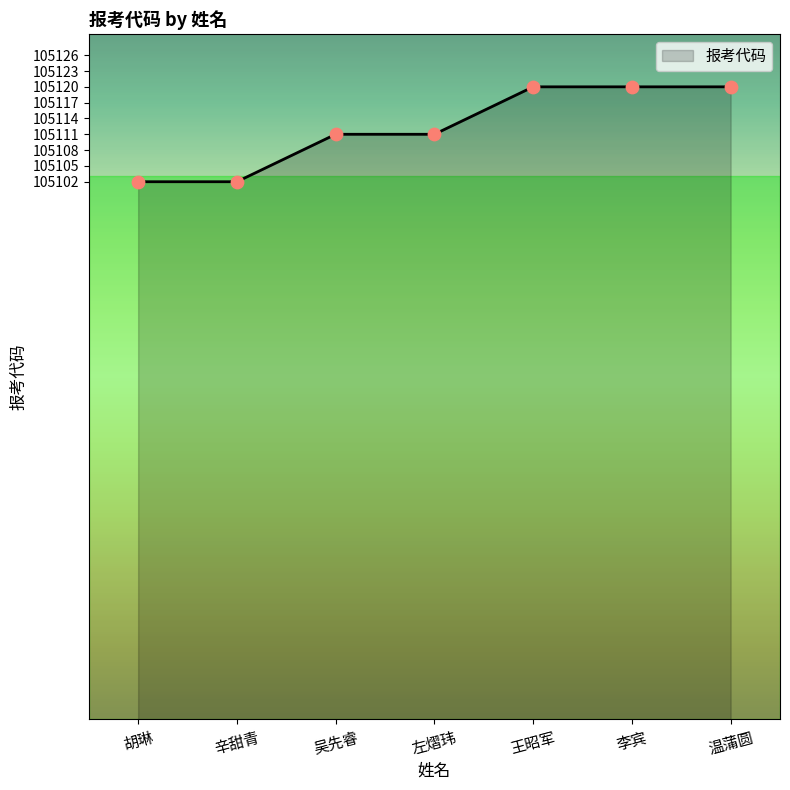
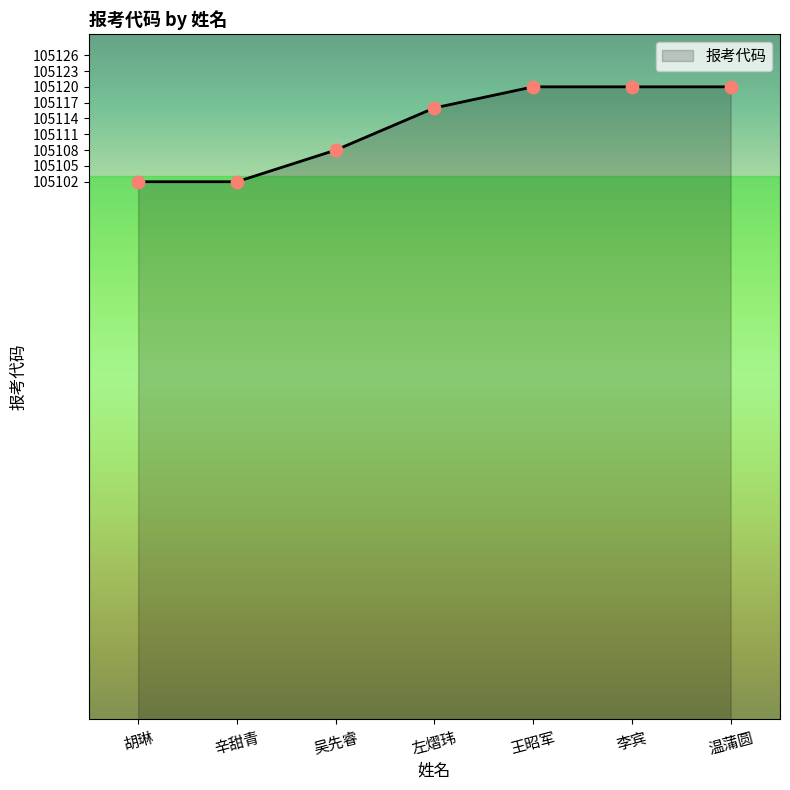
吴先睿: 105111 -> 105108
左熠玮: 105111 -> 105116
